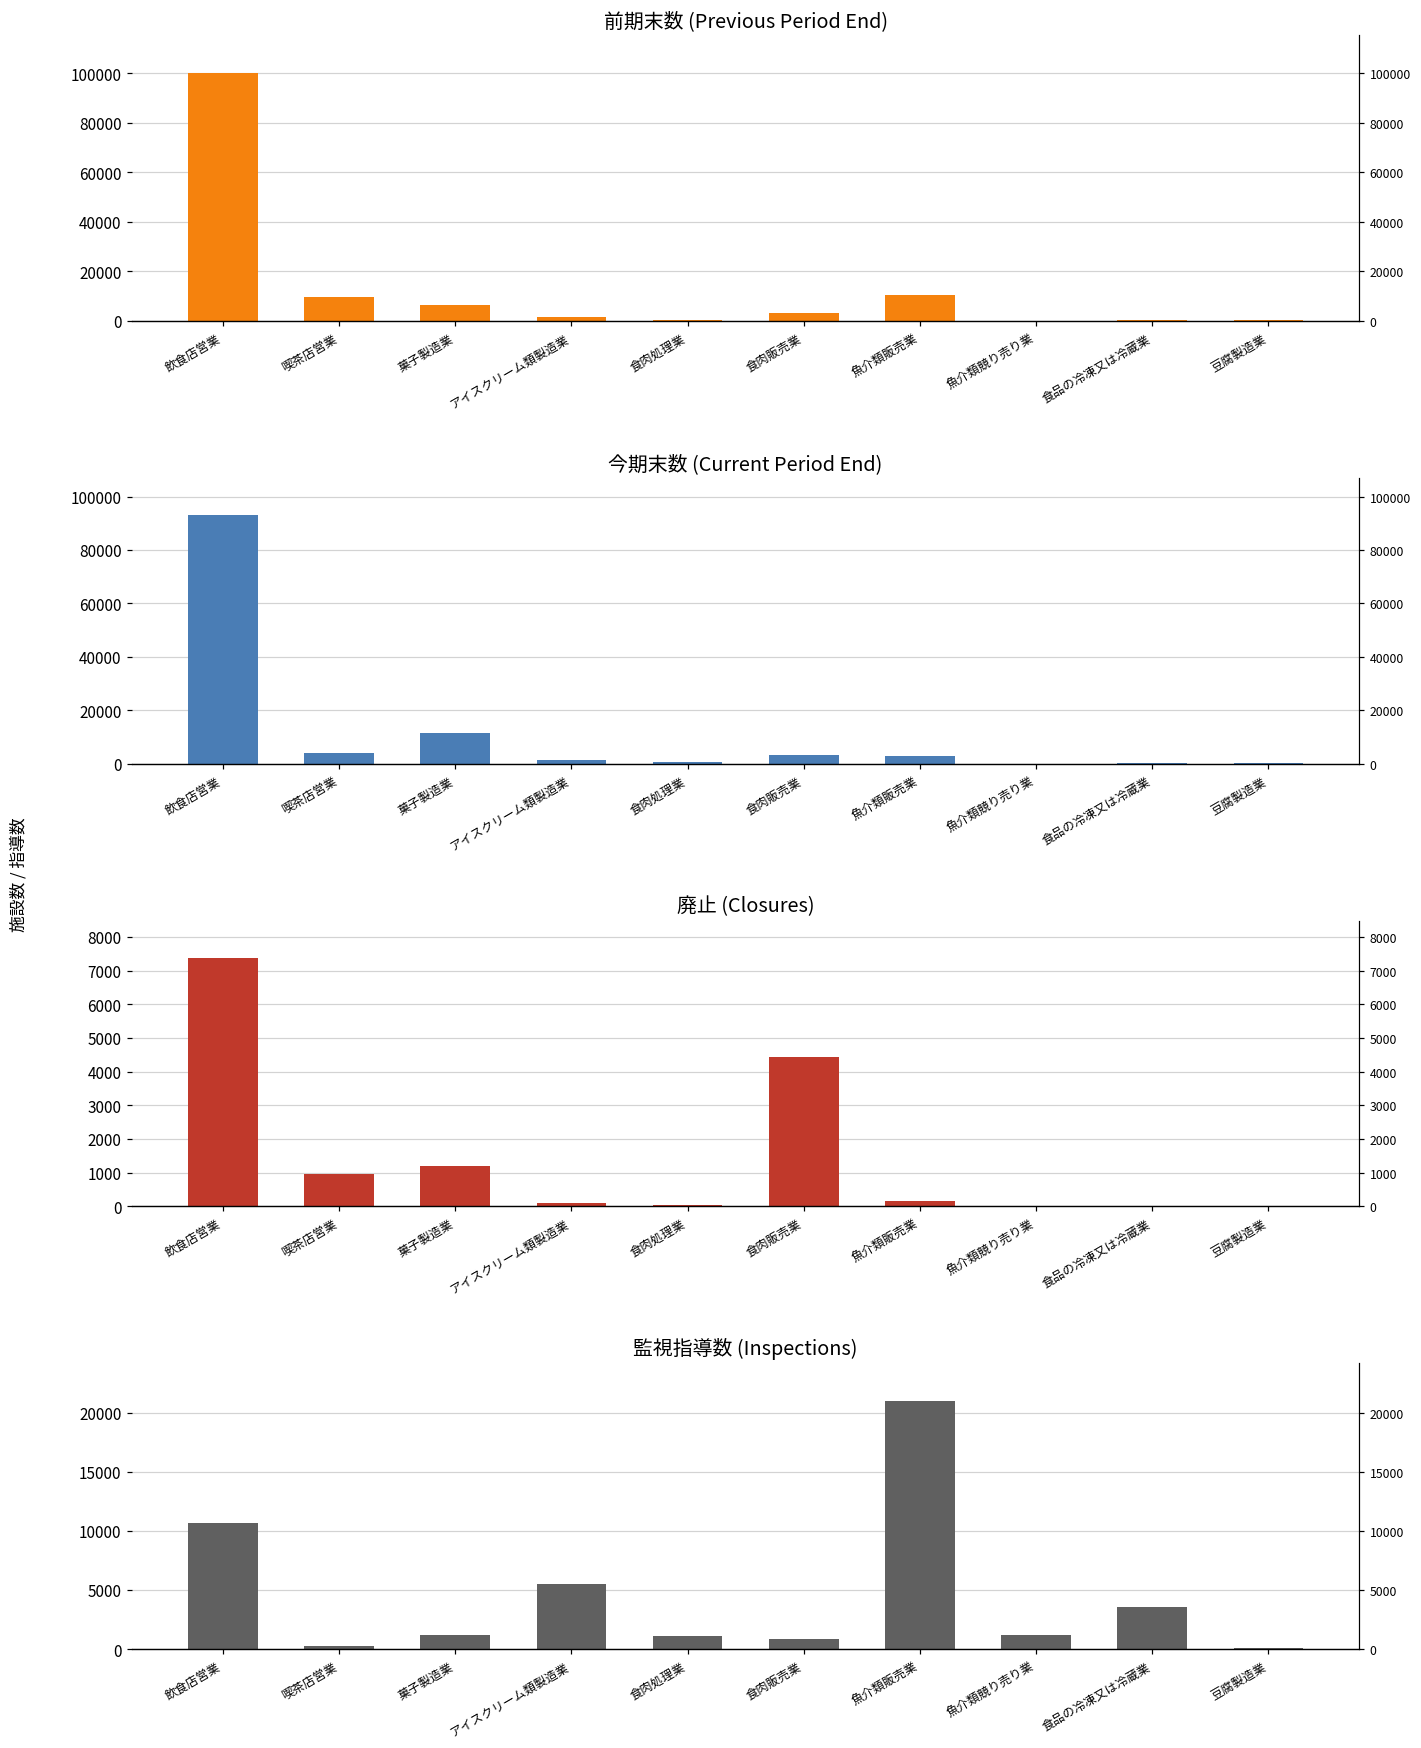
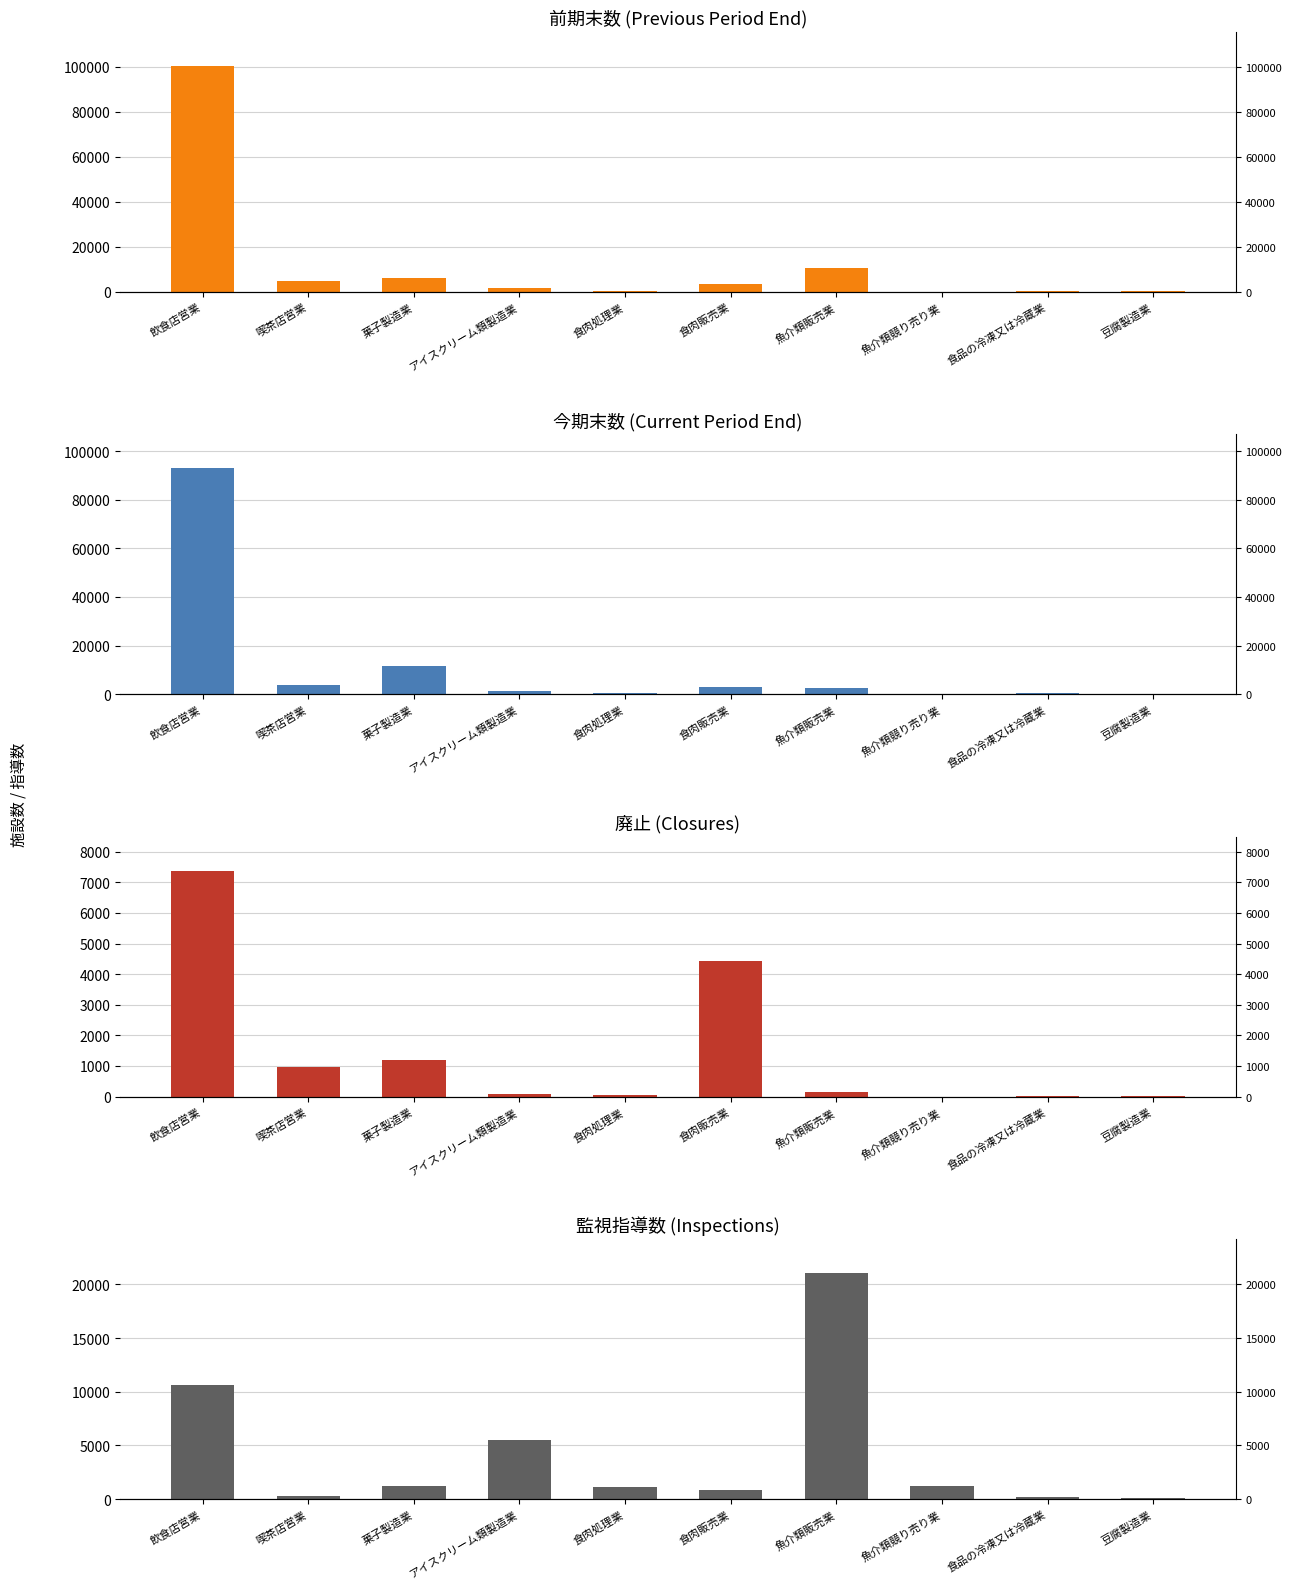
前期末数 (Previous Period End), 喫茶店営業: 10000 -> 5000
監視指導数 (Inspections), 食品の冷凍又は冷蔵業: 3600 -> 200
